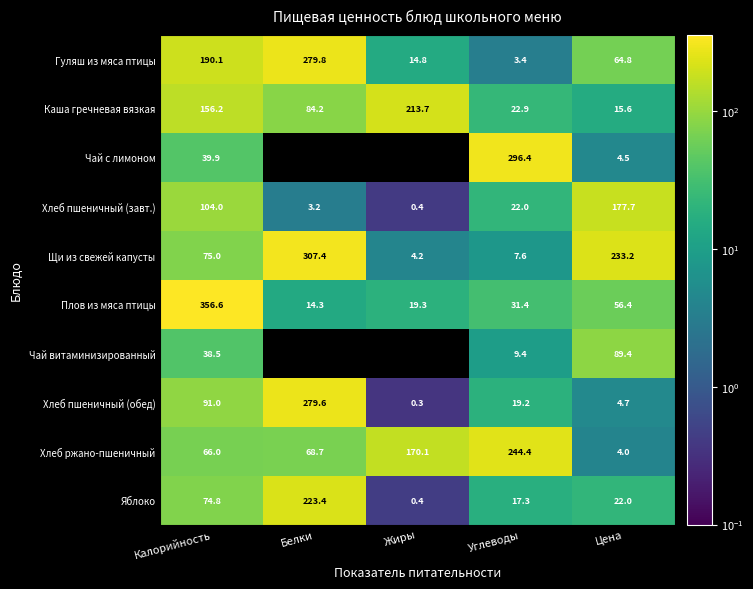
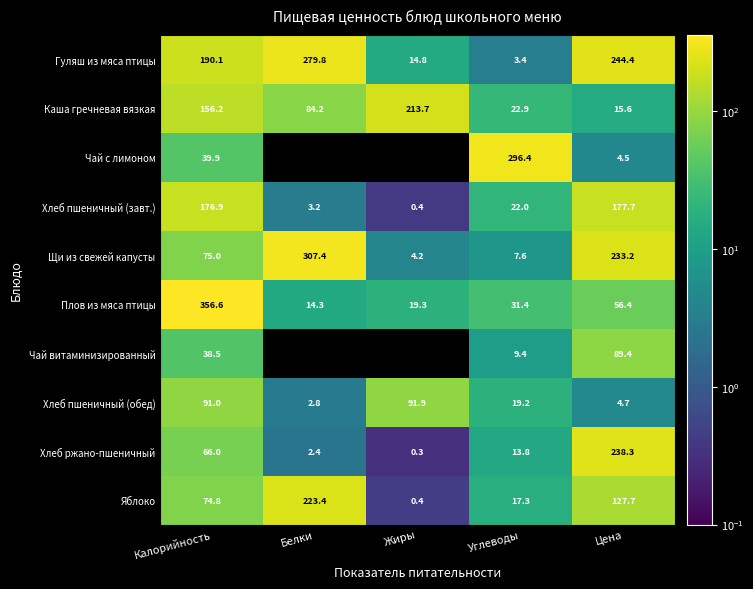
Гуляш из мяса птицы, Цена: 64.8 -> 244.4
Хлеб пшеничный (завт.), Калорийность: 104.0 -> 176.9
Хлеб пшеничный (обед), Белки: 279.6 -> 2.8
Хлеб пшеничный (обед), Жиры: 0.3 -> 91.9
Хлеб ржано-пшеничный, Белки: 68.7 -> 2.4
Хлеб ржано-пшеничный, Жиры: 170.1 -> 0.3
Хлеб ржано-пшеничный, Углеводы: 244.4 -> 13.8
Хлеб ржано-пшеничный, Цена: 4.0 -> 238.3
Яблоко, Цена: 22.0 -> 127.7
